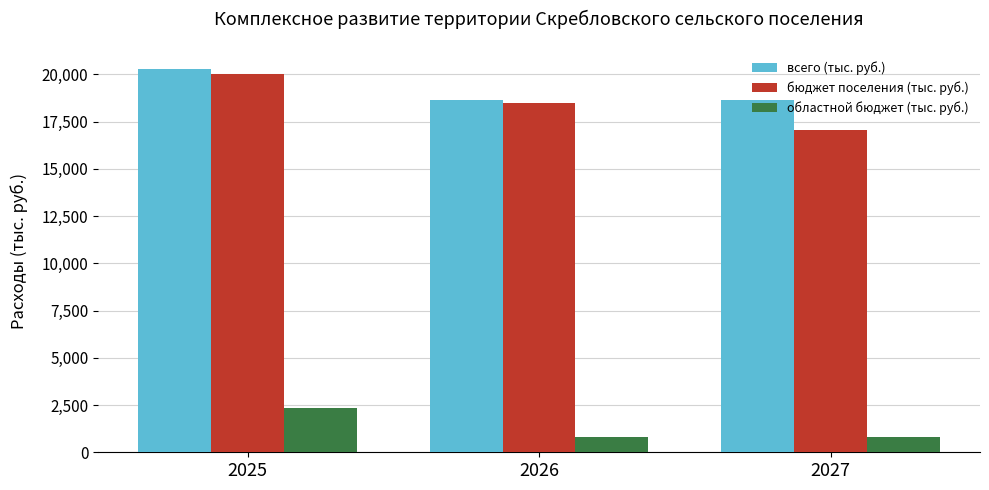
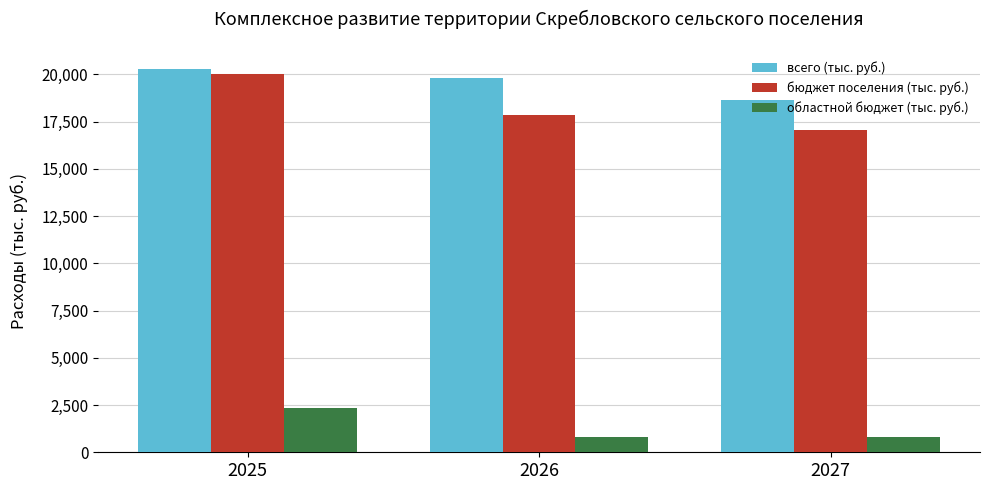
всего (тыс. руб.), 2026: 18,700 -> 19,800
бюджет поселения (тыс. руб.), 2026: 18,500 -> 17,800
